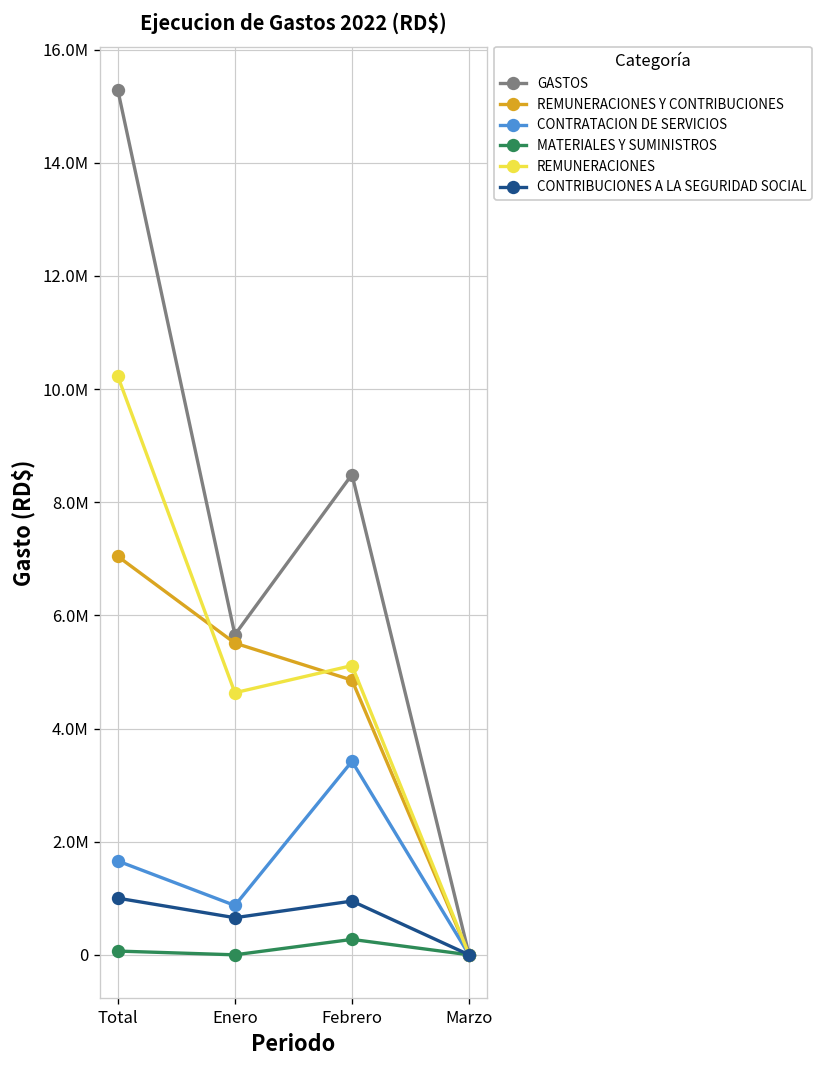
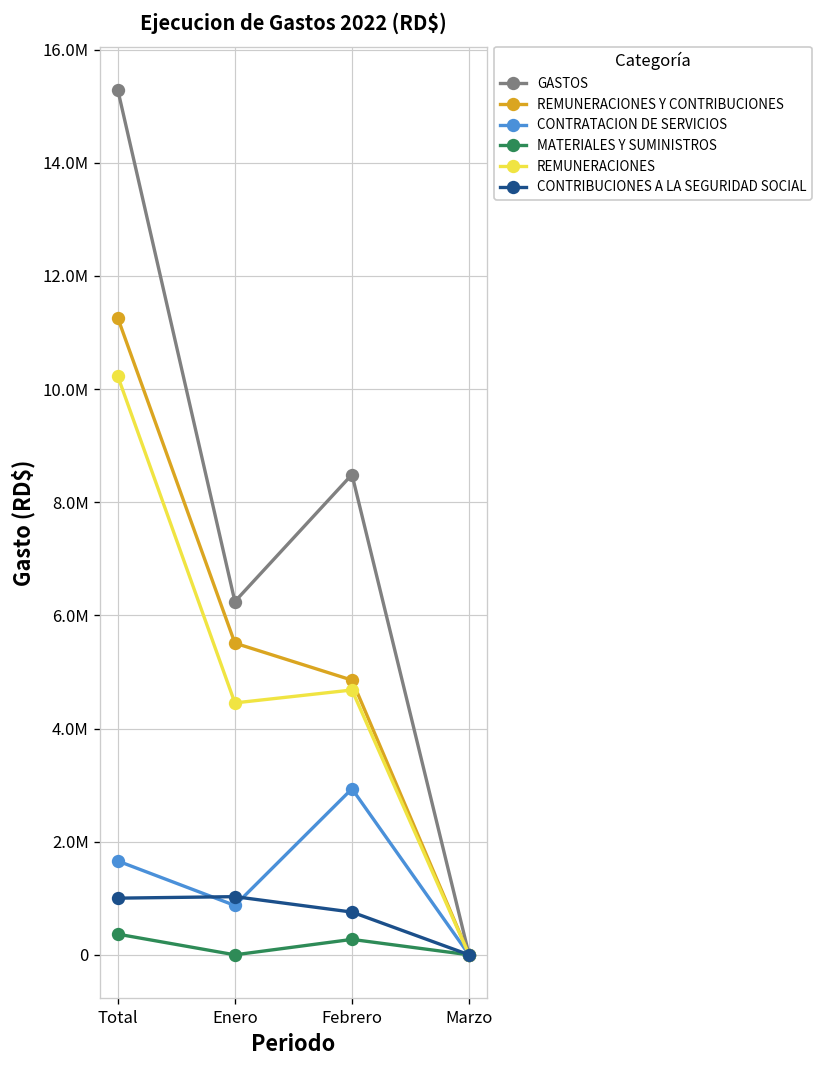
REMUNERACIONES Y CONTRIBUCIONES, Total: 7000000 -> 11300000
MATERIALES Y SUMINISTROS, Total: 100000 -> 400000
GASTOS, Enero: 5700000 -> 6200000
REMUNERACIONES, Enero: 4600000 -> 4500000
CONTRIBUCIONES A LA SEGURIDAD SOCIAL, Enero: 700000 -> 1000000
CONTRATACION DE SERVICIOS, Febrero: 3400000 -> 2900000
REMUNERACIONES, Febrero: 5100000 -> 4700000
CONTRIBUCIONES A LA SEGURIDAD SOCIAL, Febrero: 900000 -> 800000
